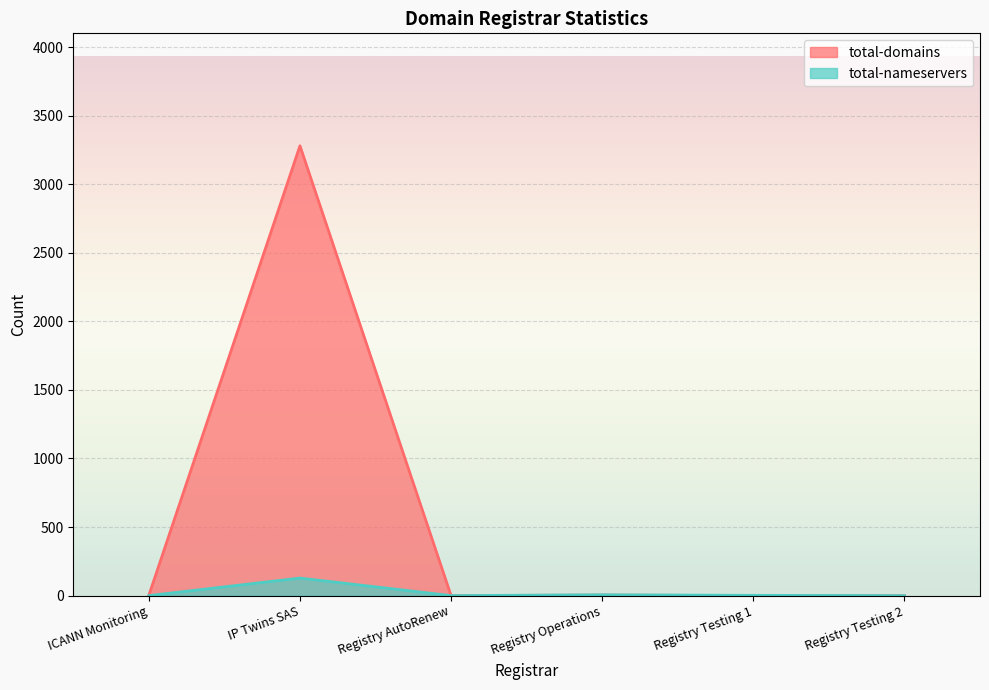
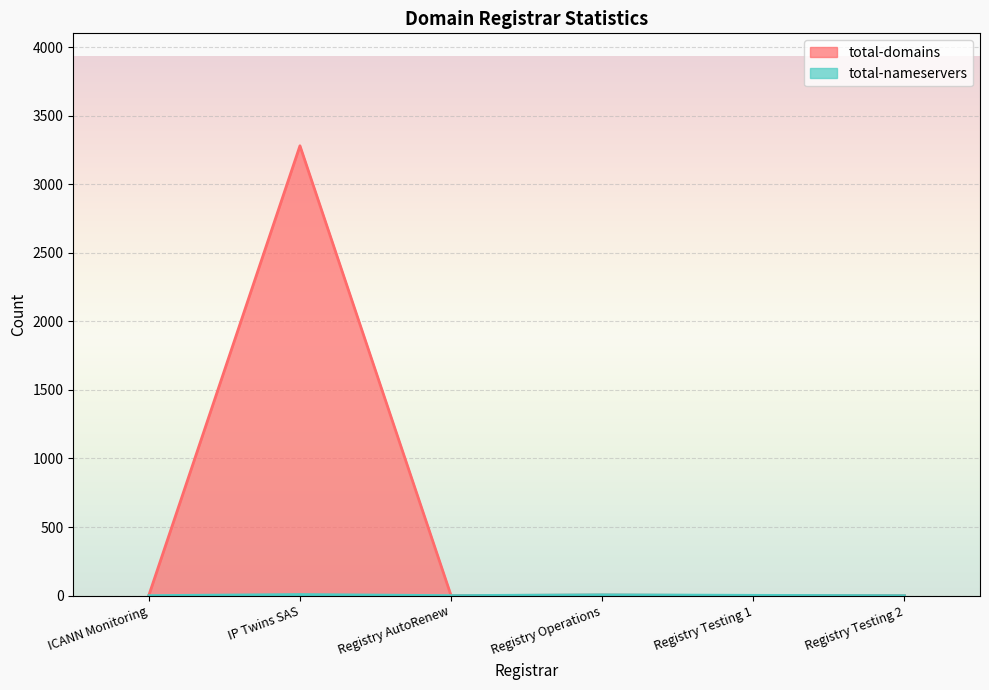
total-nameservers, IP Twins SAS: 130 -> 10
